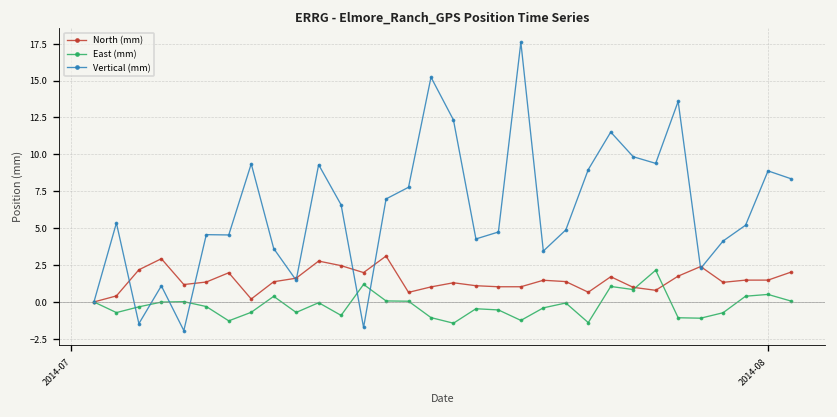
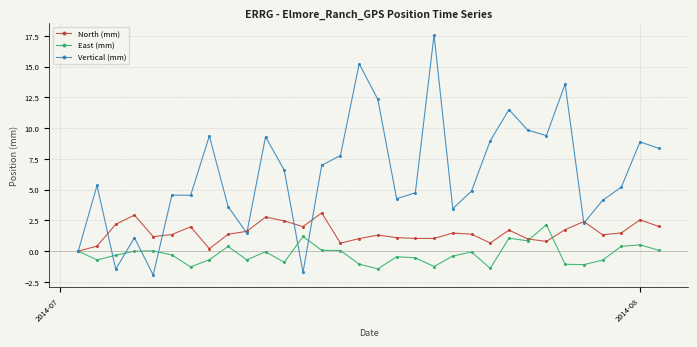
North (mm), 2014-08: 1.5 -> 2.5
